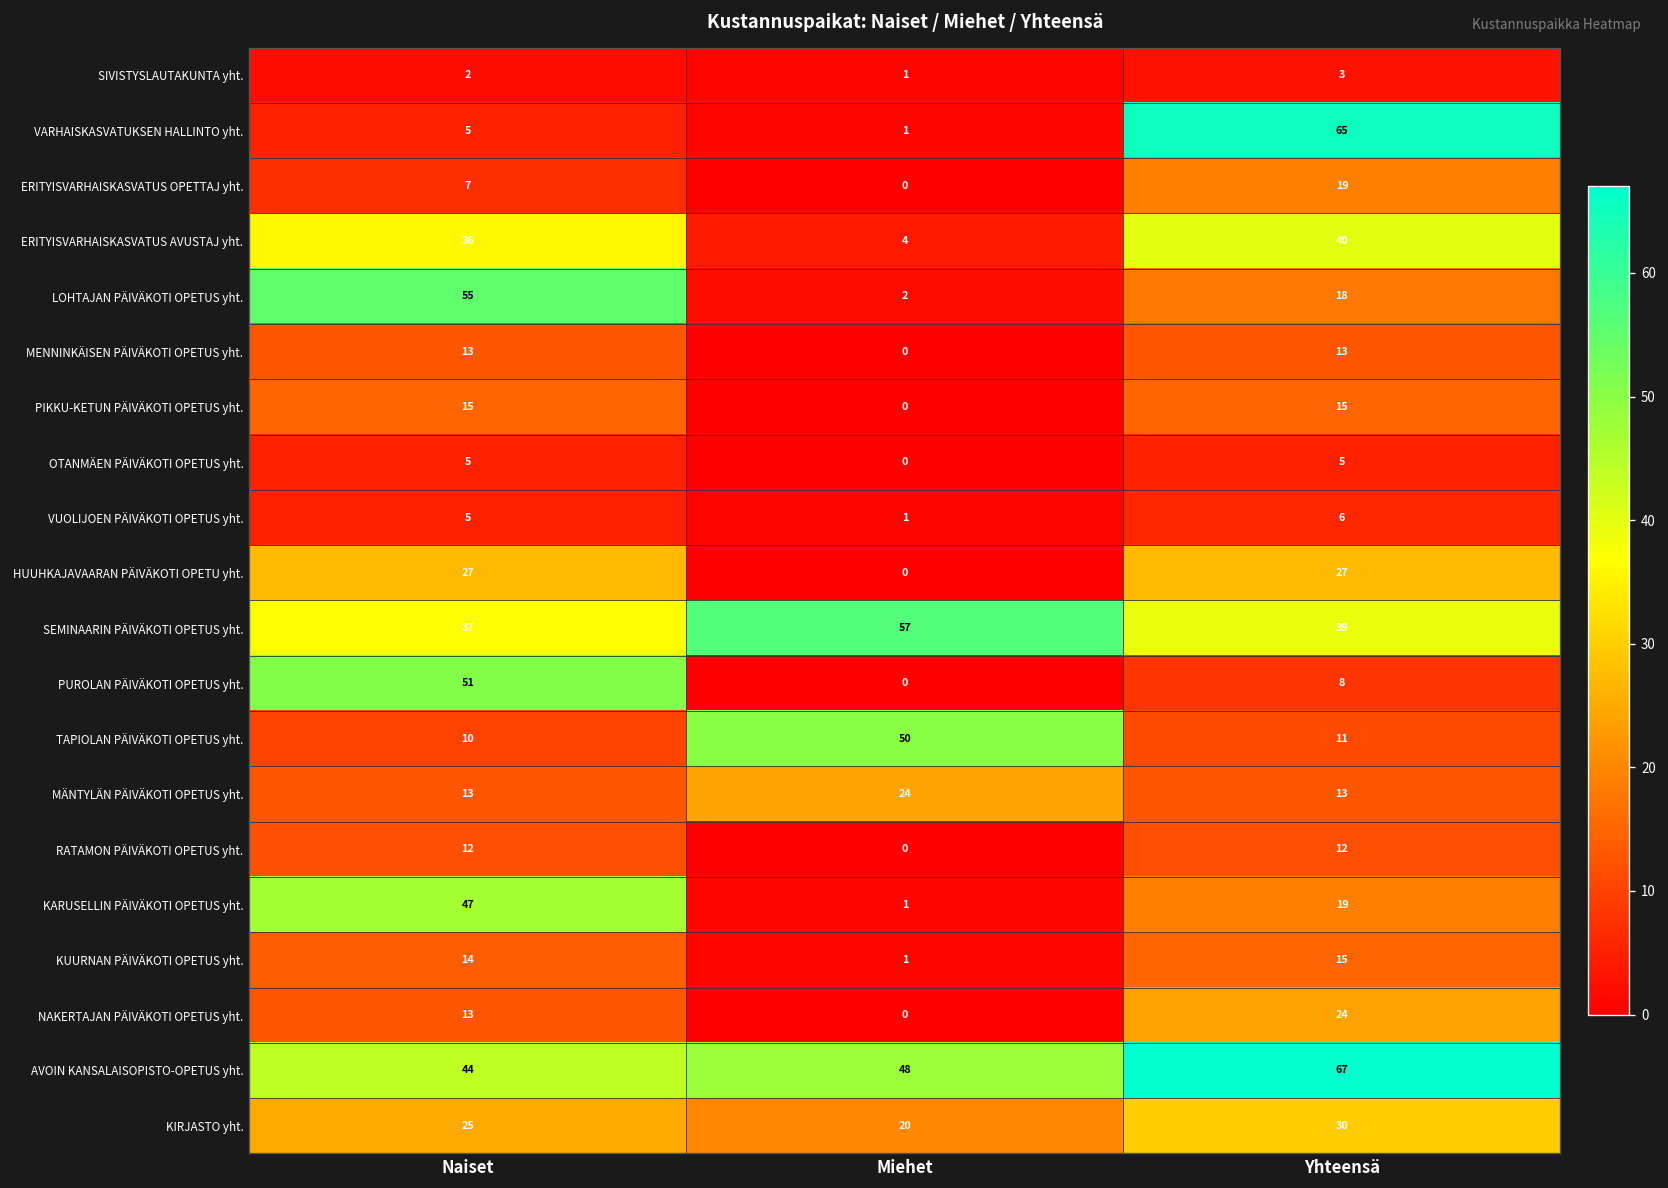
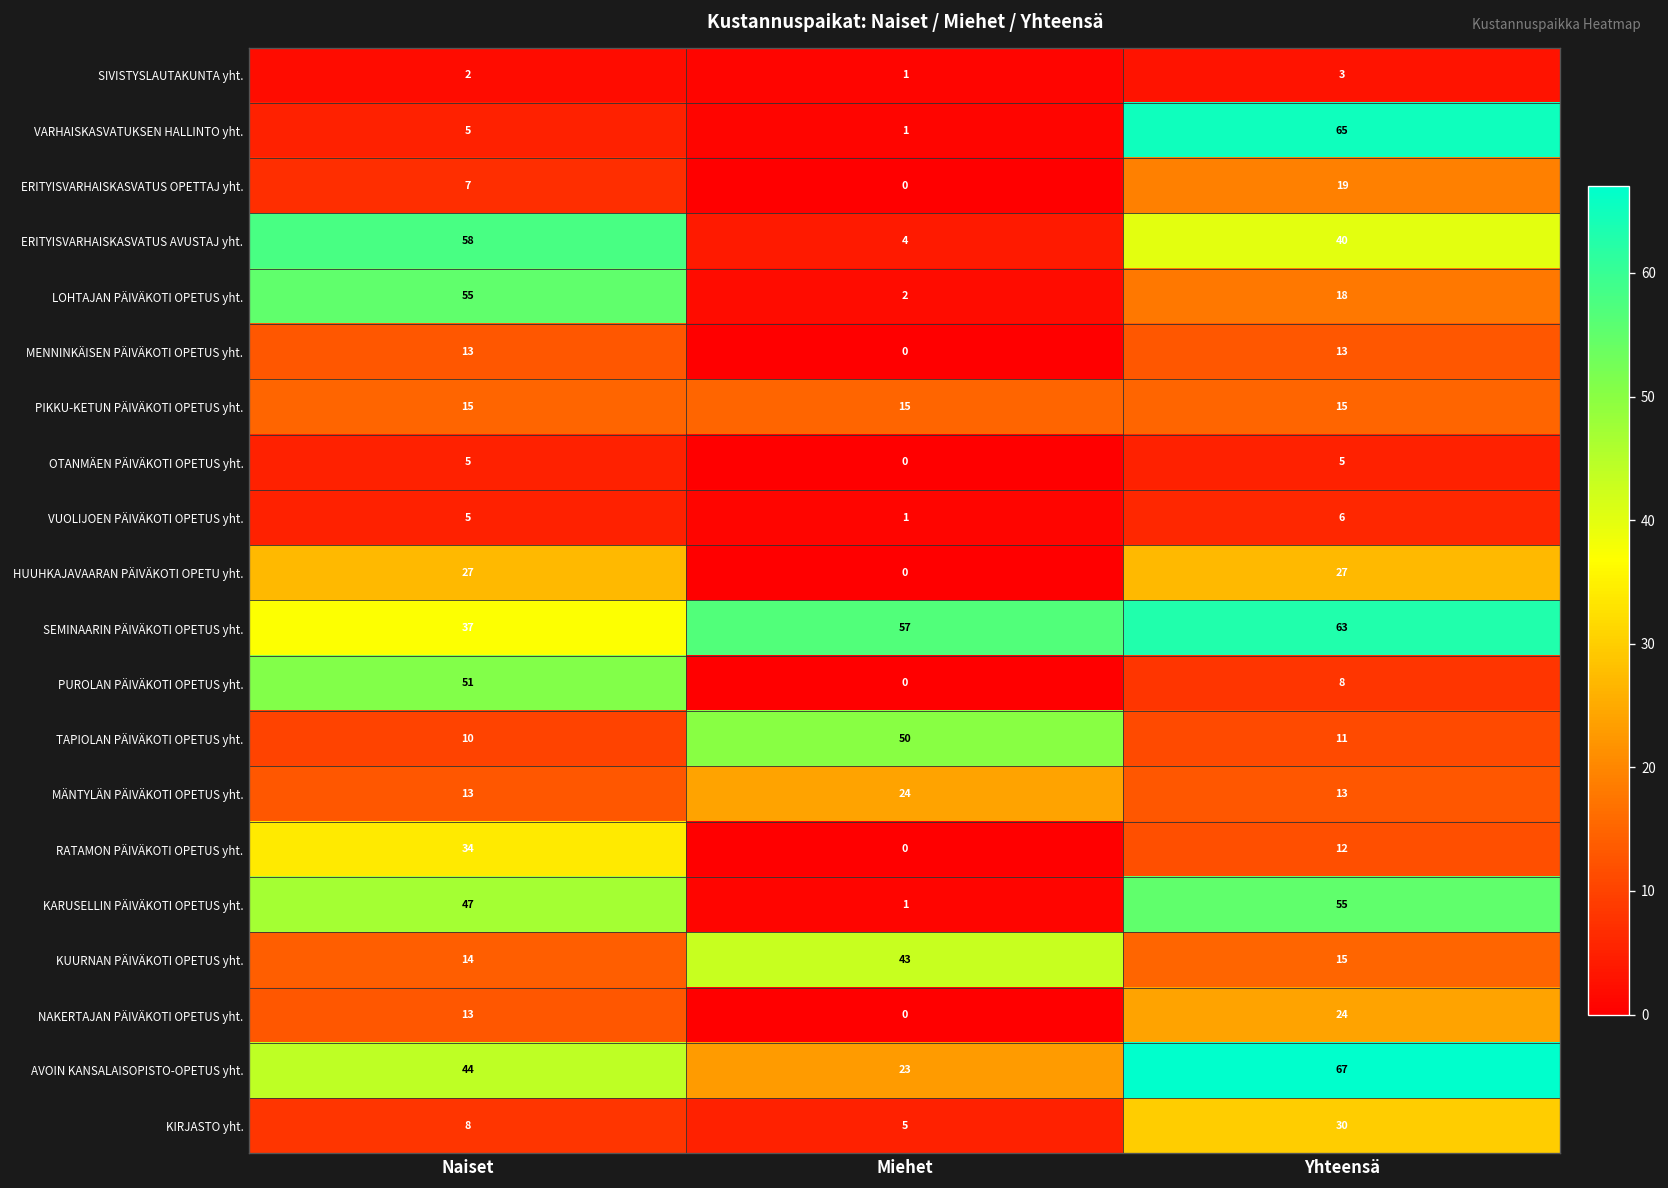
ERITYISVARHAISKASVATUS AVUSTAJ yht., Naiset: 36 -> 58
PIKKU-KETUN PÄIVÄKOTI OPETUS yht., Miehet: 0 -> 15
SEMINAARIN PÄIVÄKOTI OPETUS yht., Yhteensä: 39 -> 63
RATAMON PÄIVÄKOTI OPETUS yht., Naiset: 12 -> 34
KARUSELLIN PÄIVÄKOTI OPETUS yht., Yhteensä: 19 -> 55
KUURNAN PÄIVÄKOTI OPETUS yht., Miehet: 1 -> 43
AVOIN KANSALAISOPISTO-OPETUS yht., Miehet: 48 -> 23
KIRJASTO yht., Naiset: 25 -> 8
KIRJASTO yht., Miehet: 20 -> 5
